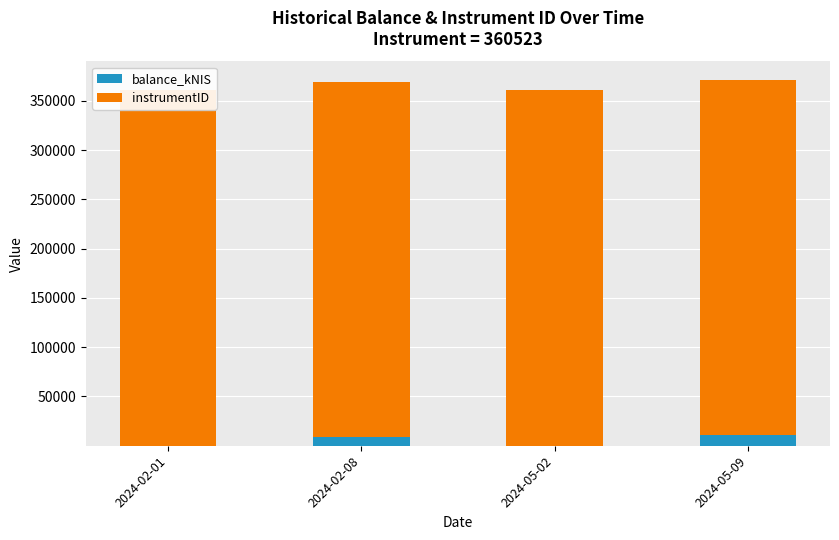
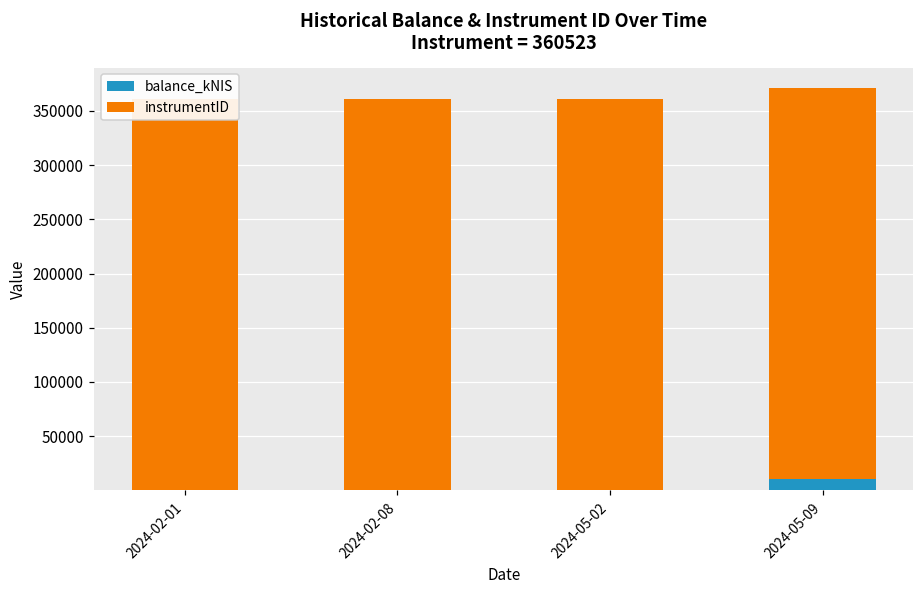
balance_kNIS, 2024-02-08: 10000 -> 0
